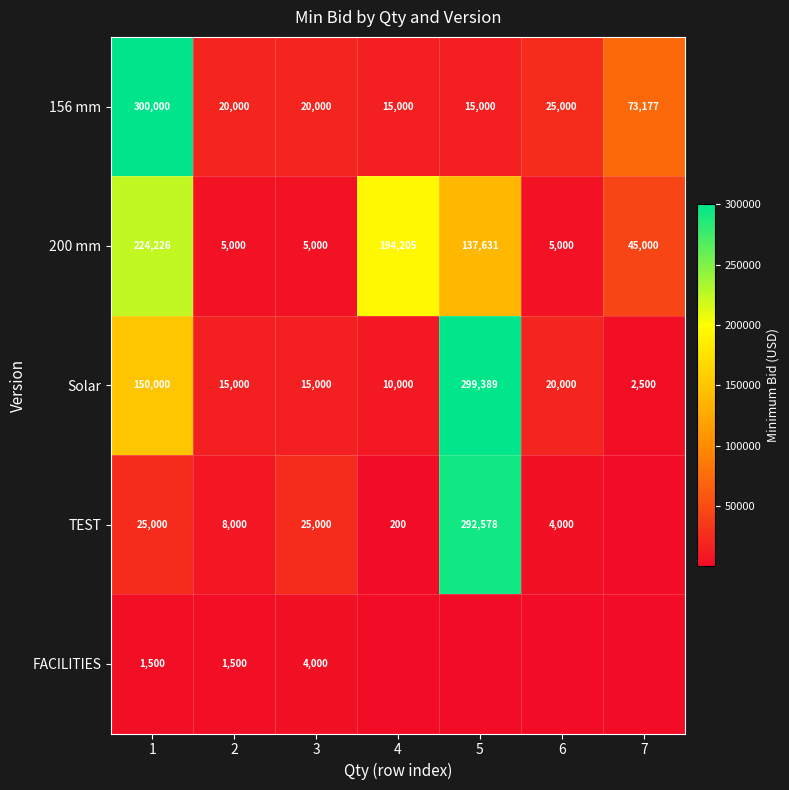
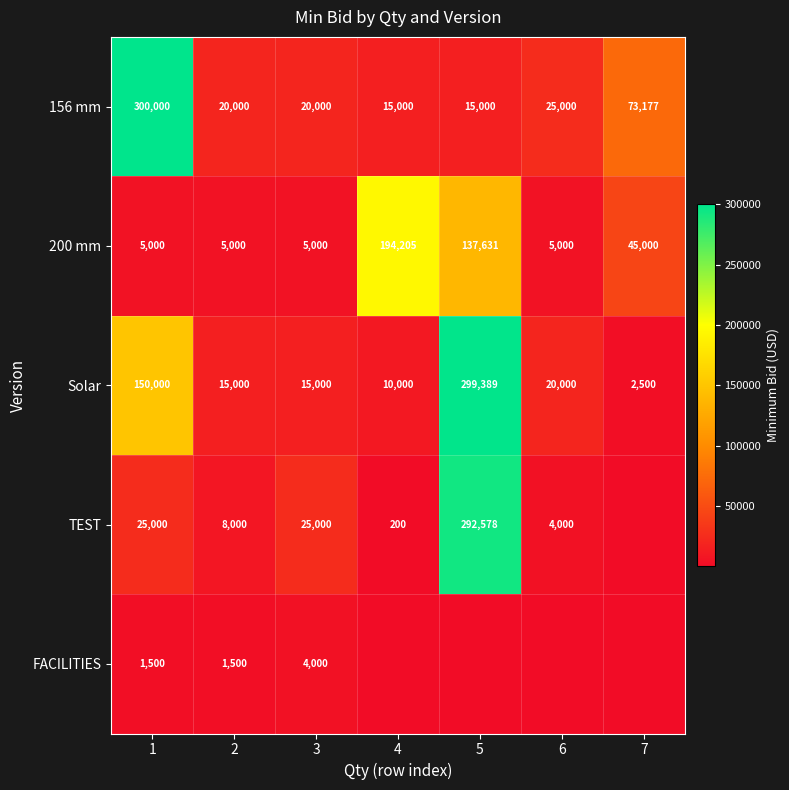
200 mm, 1: 224,226 -> 5,000
